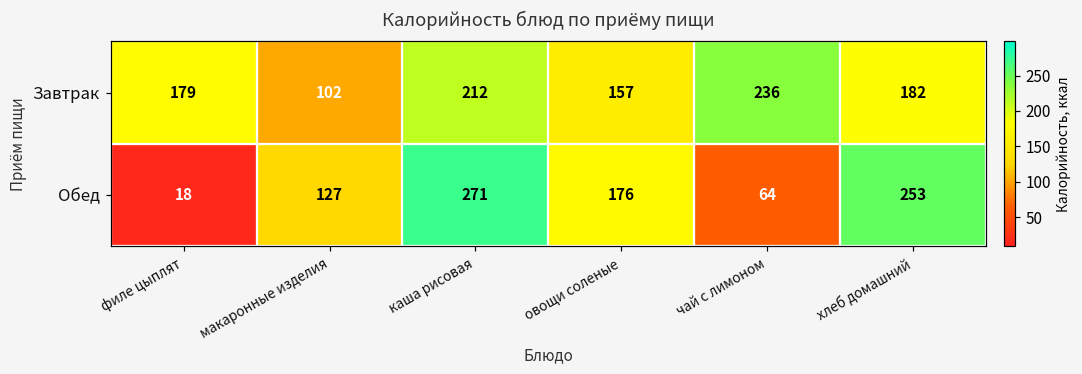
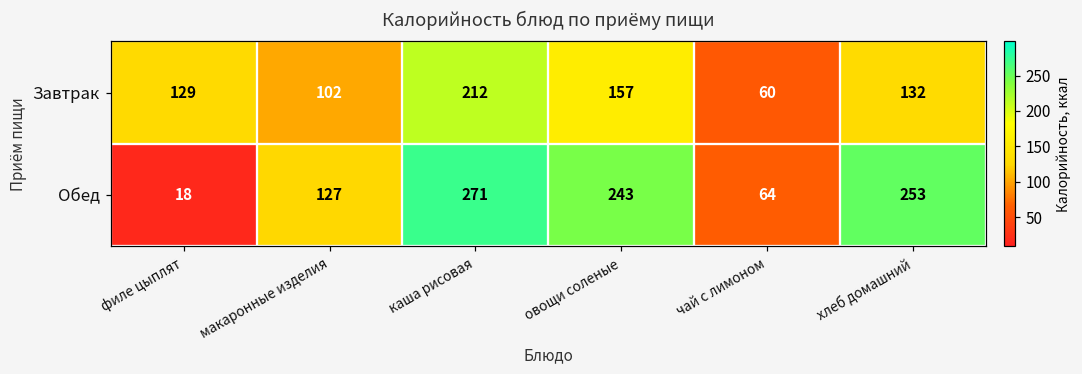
Завтрак, филе цыплят: 179 -> 129
Завтрак, чай с лимоном: 236 -> 60
Завтрак, хлеб домашний: 182 -> 132
Обед, овощи соленые: 176 -> 243
